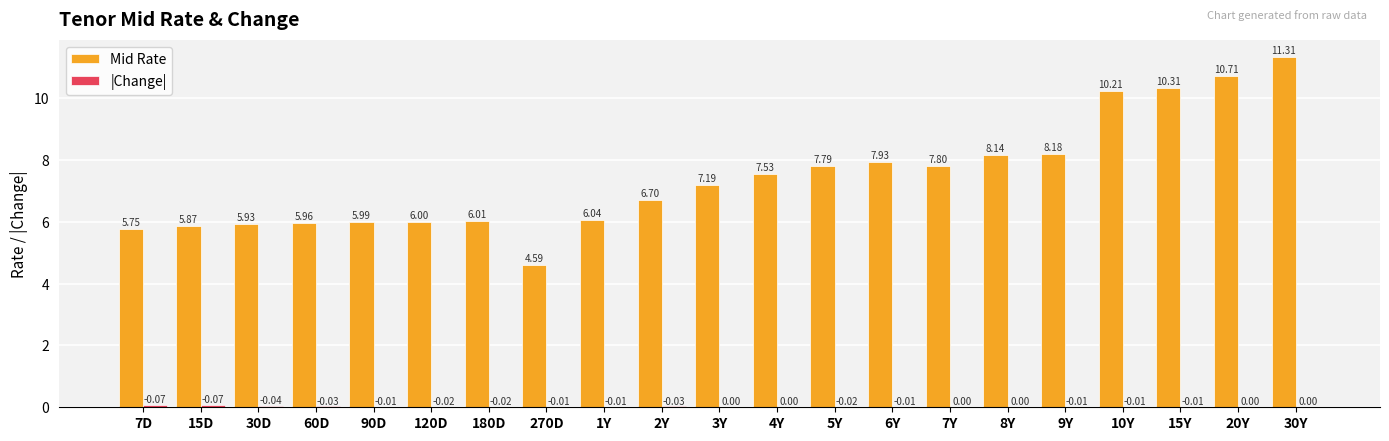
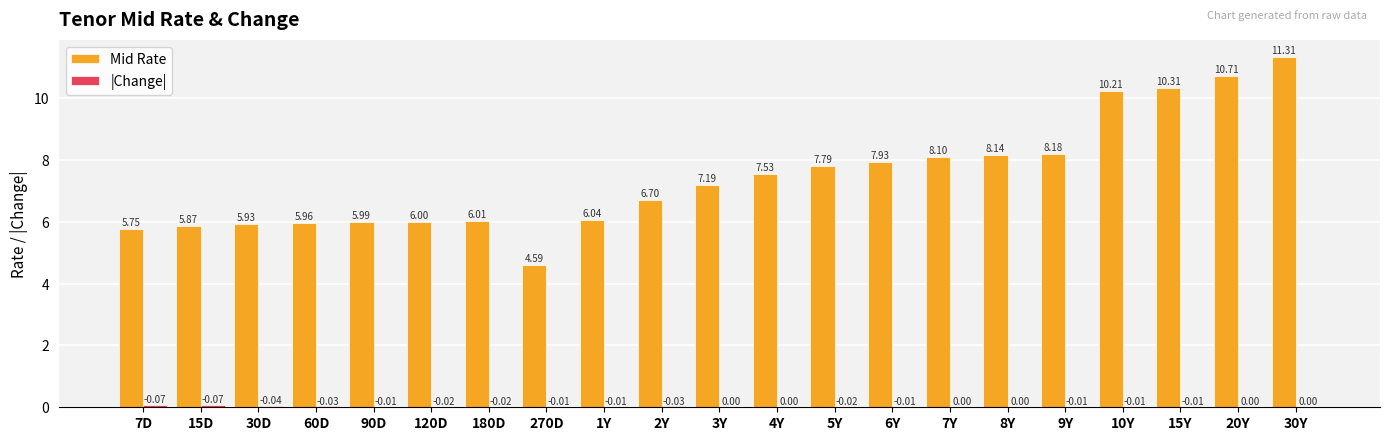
Mid Rate, 7Y: 7.80 -> 8.10
